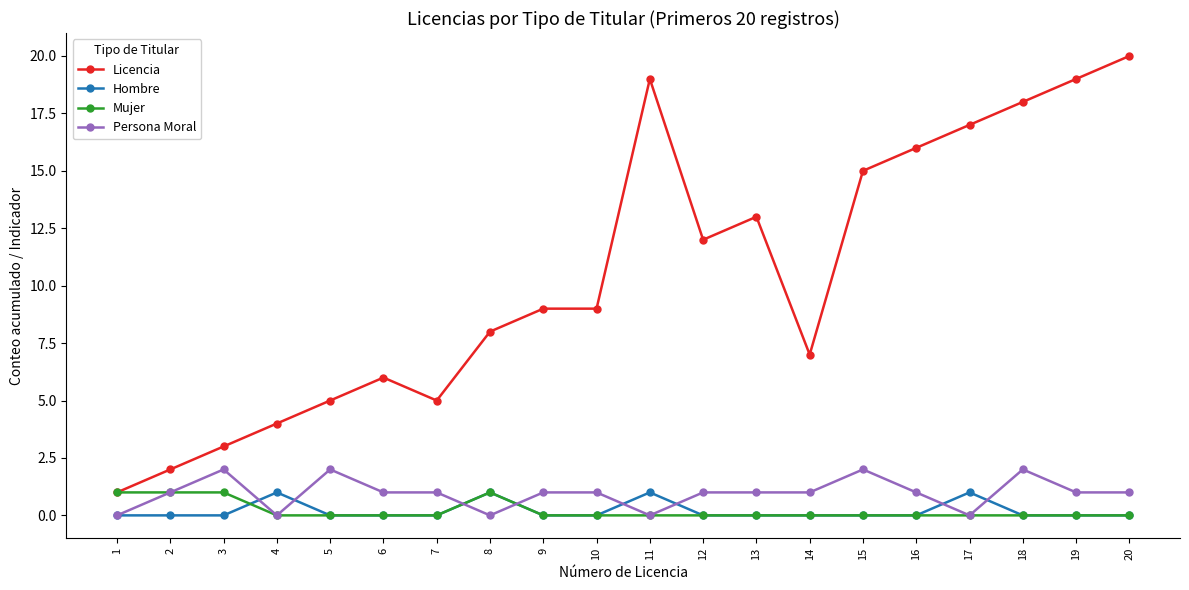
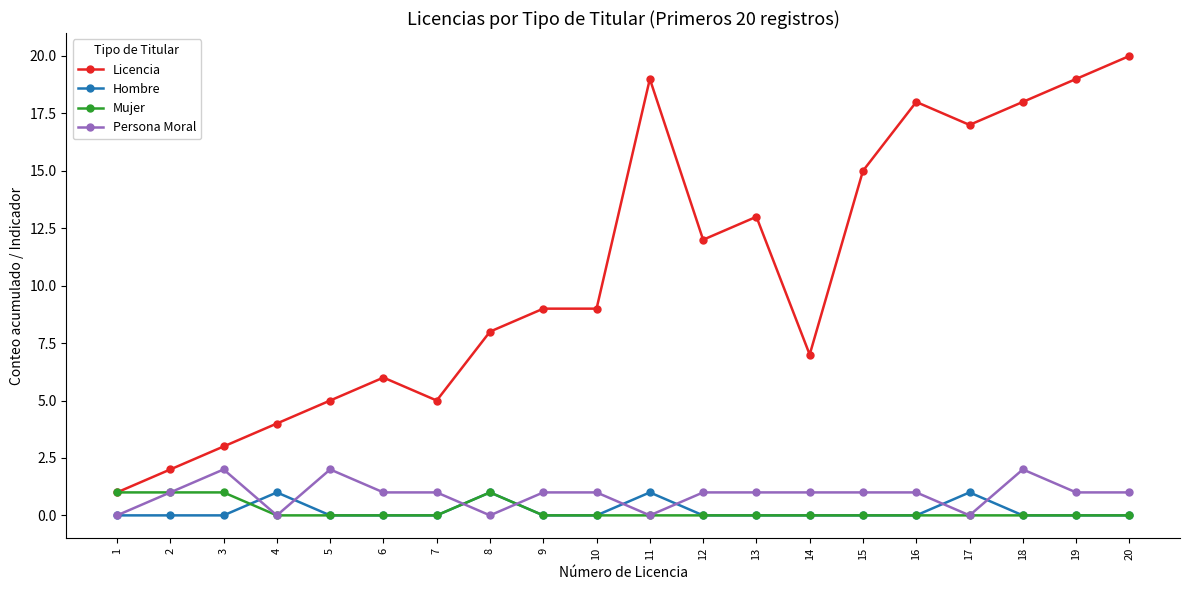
Persona Moral, 15: 2 -> 1
Licencia, 16: 16 -> 18
